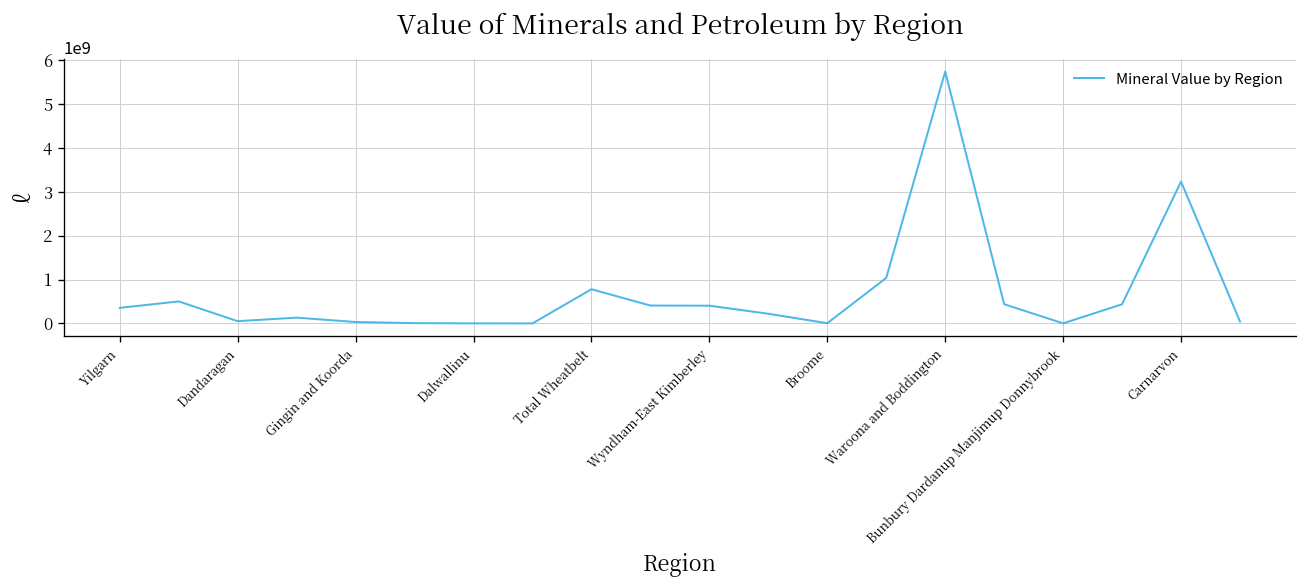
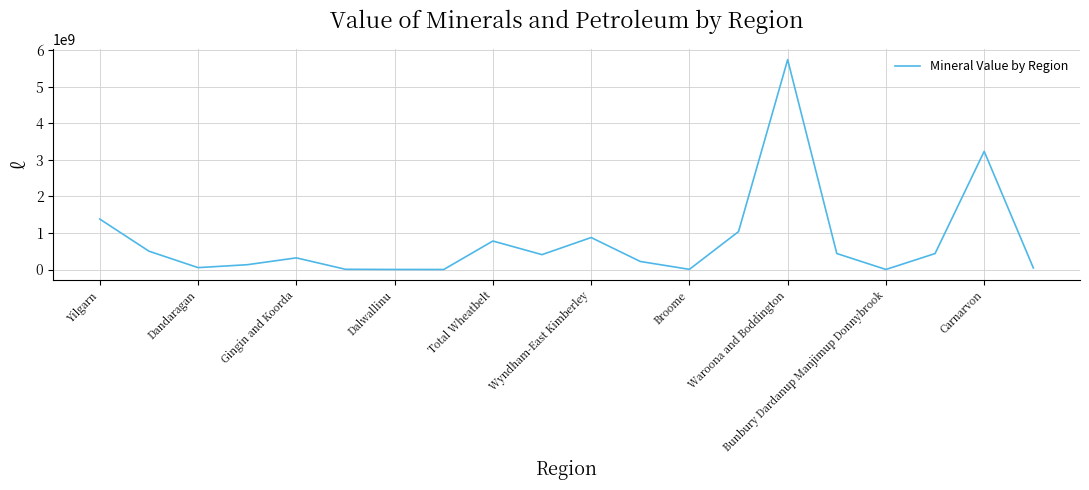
Yilgarn: 400000000 -> 1400000000
Gingin and Koorda: 0 -> 300000000
Wyndham-East Kimberley: 400000000 -> 900000000
